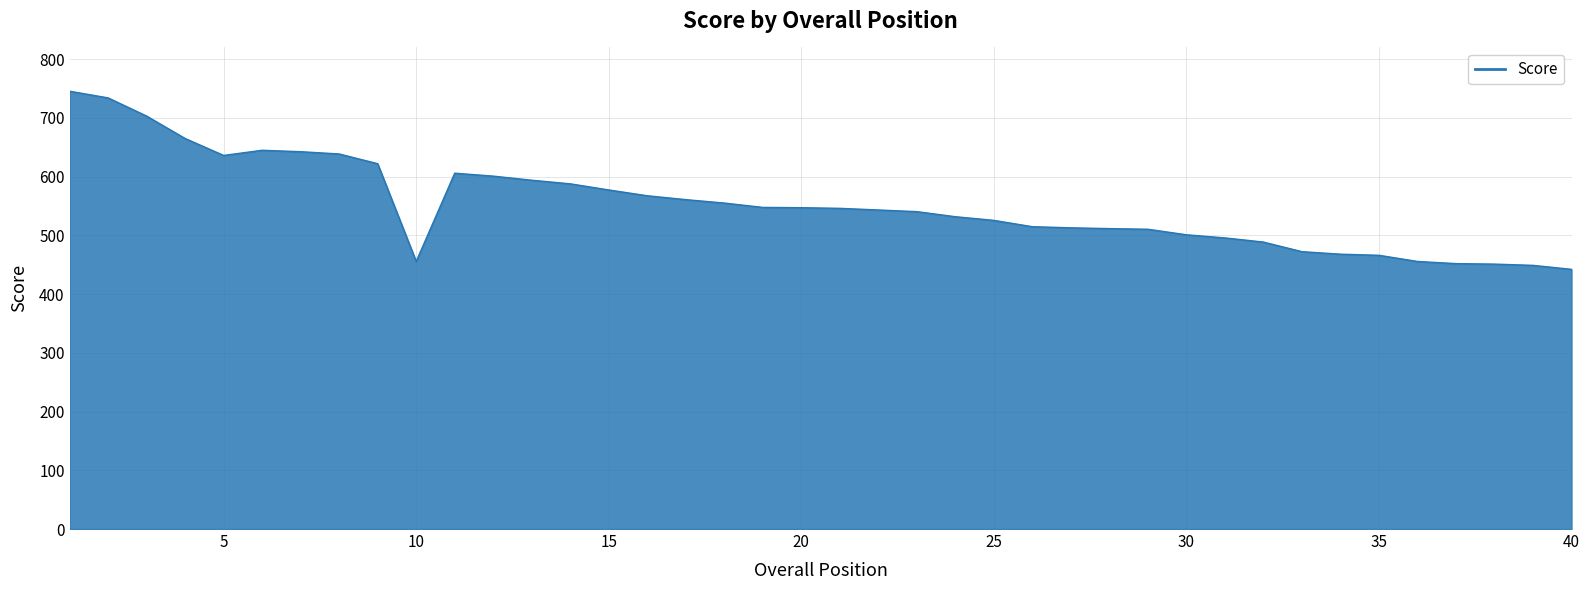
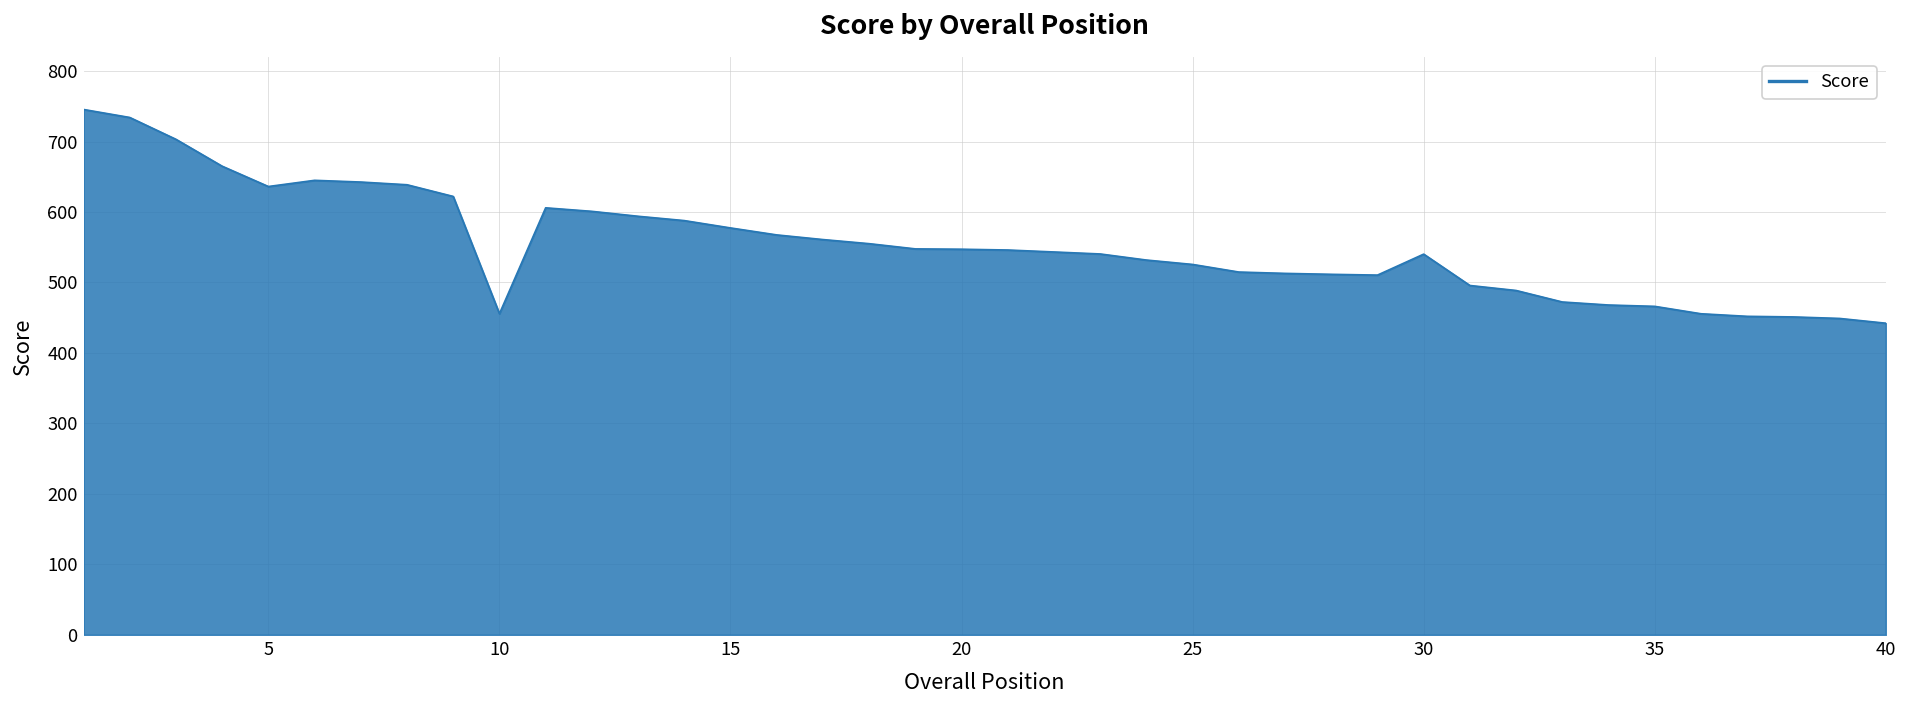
30: 500 -> 540
